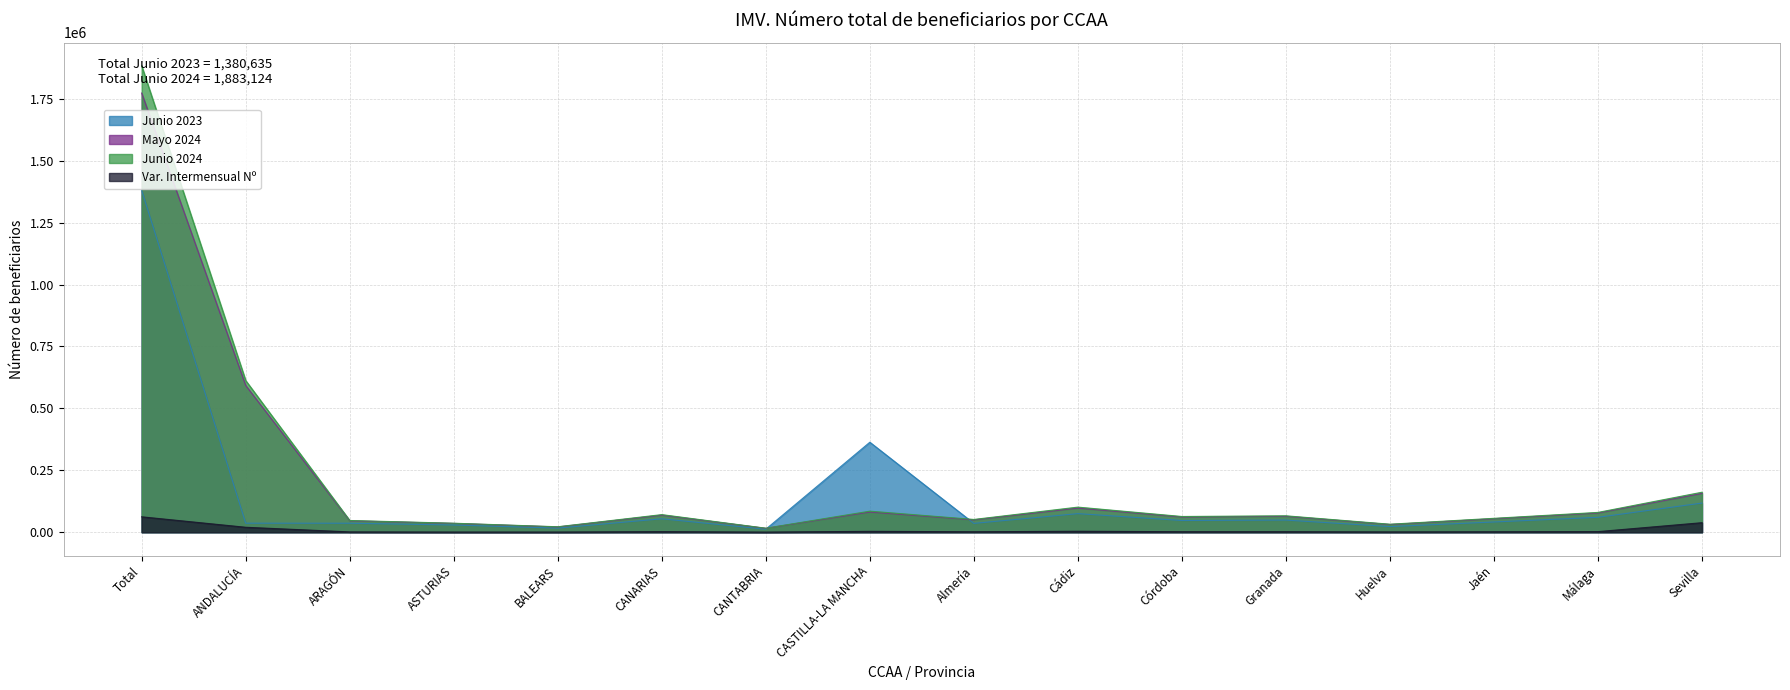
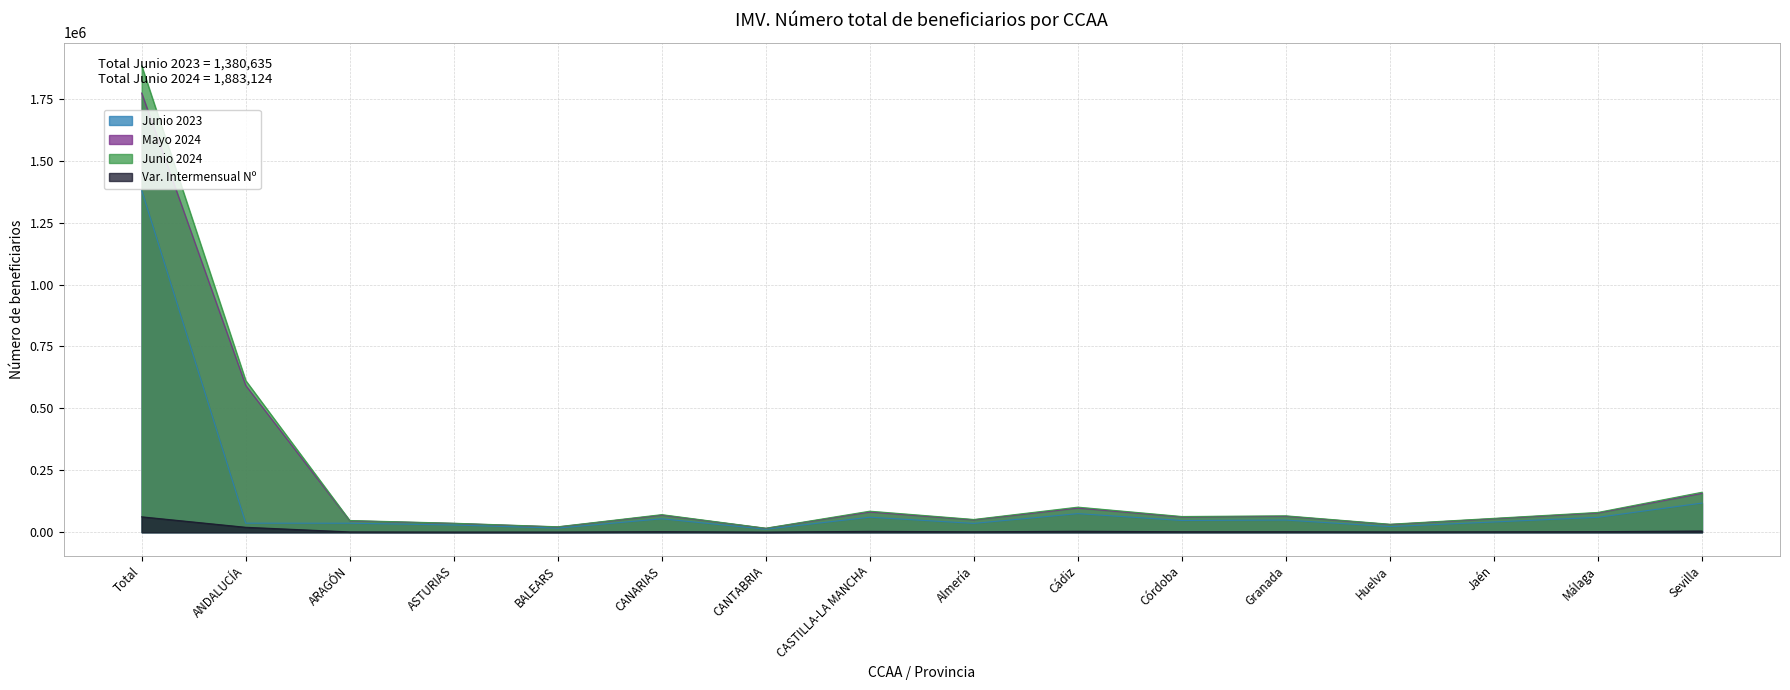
Junio 2023, CASTILLA-LA MANCHA: 360000 -> 60000
Var. Intermensual Nº, Sevilla: 40000 -> 0
